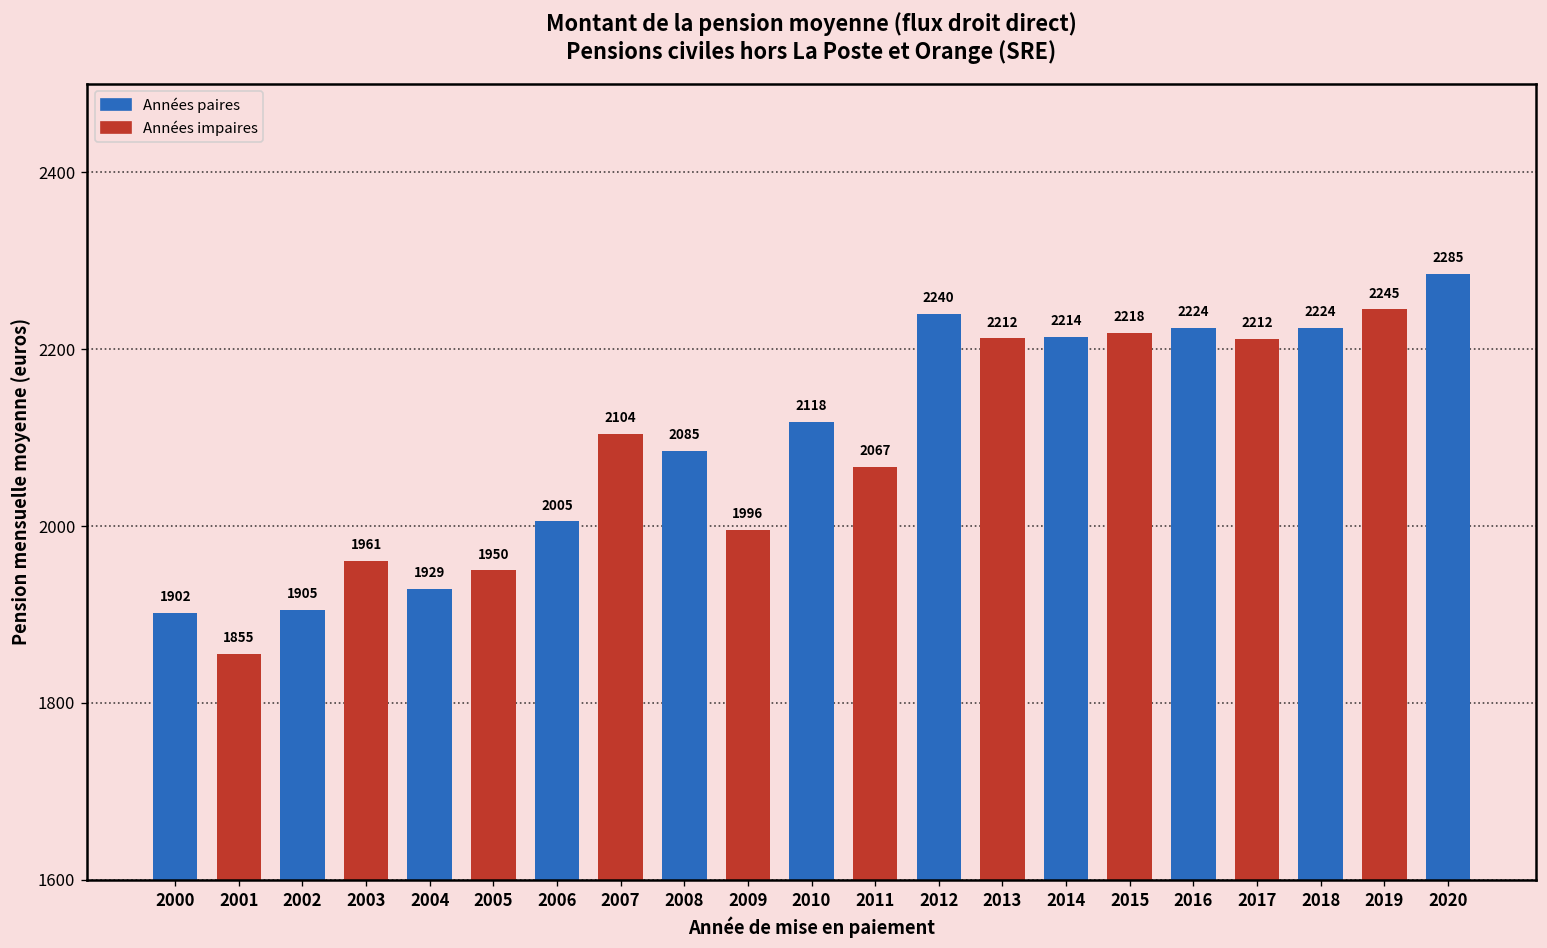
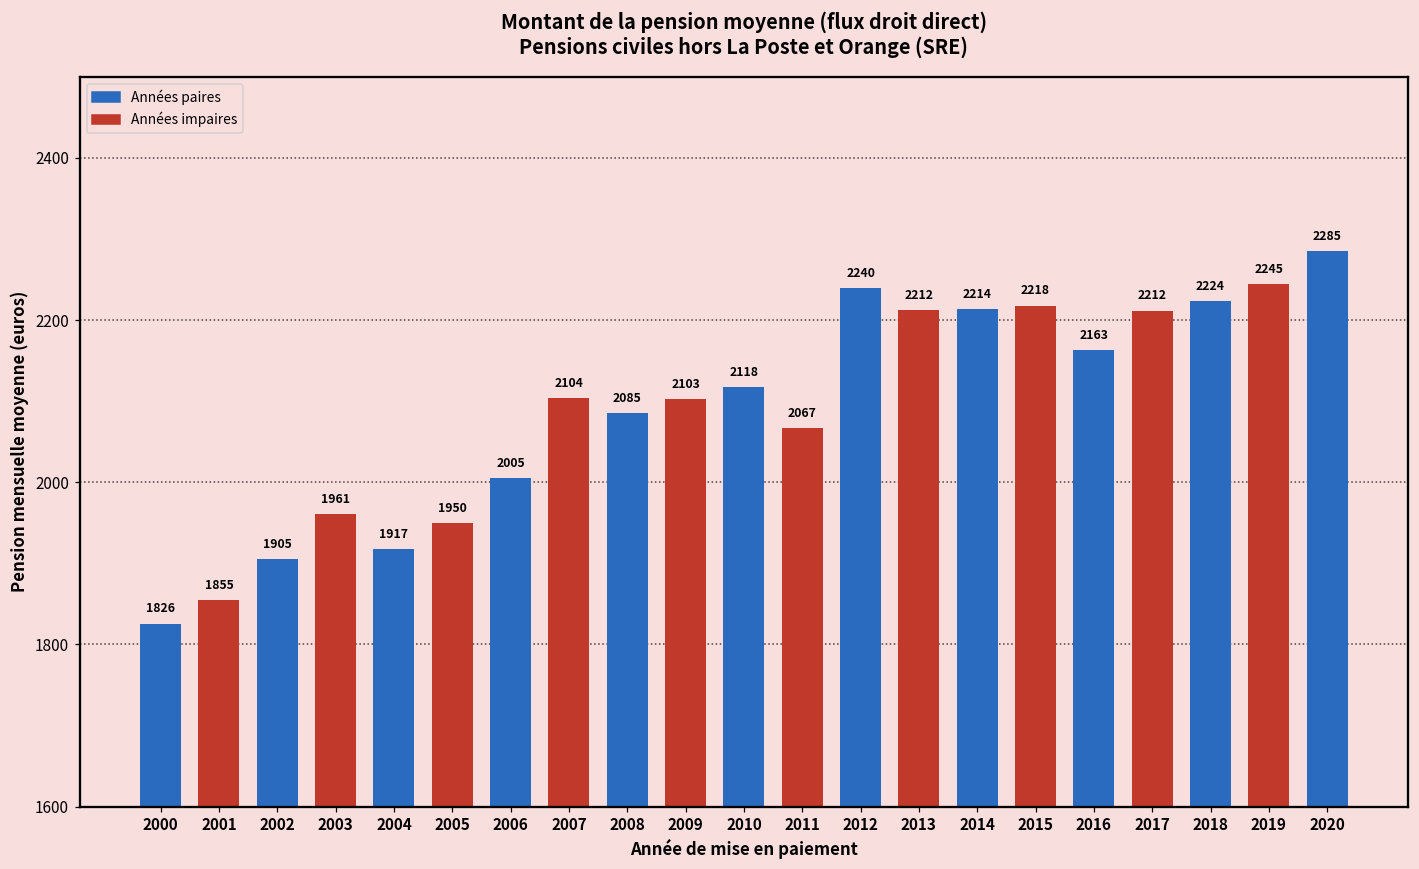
2000: 1902 -> 1826
2004: 1929 -> 1917
2009: 1996 -> 2103
2016: 2224 -> 2163
